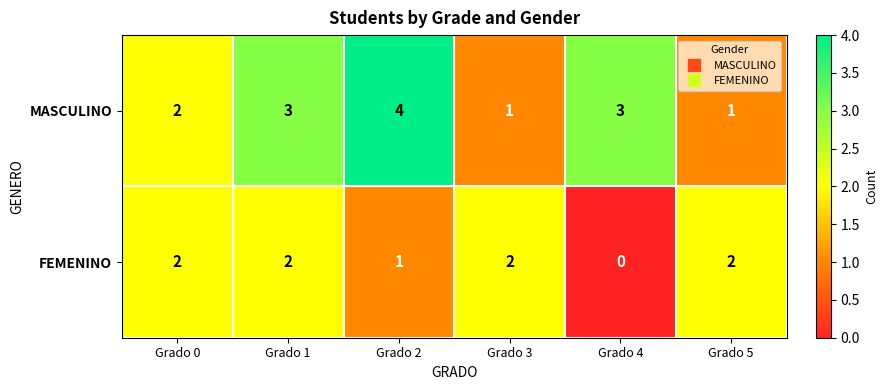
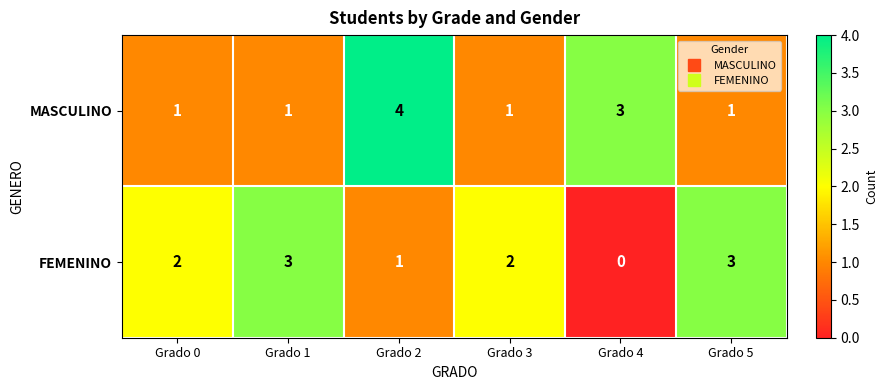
MASCULINO, Grado 0: 2 -> 1
MASCULINO, Grado 1: 3 -> 1
FEMENINO, Grado 1: 2 -> 3
FEMENINO, Grado 5: 2 -> 3
